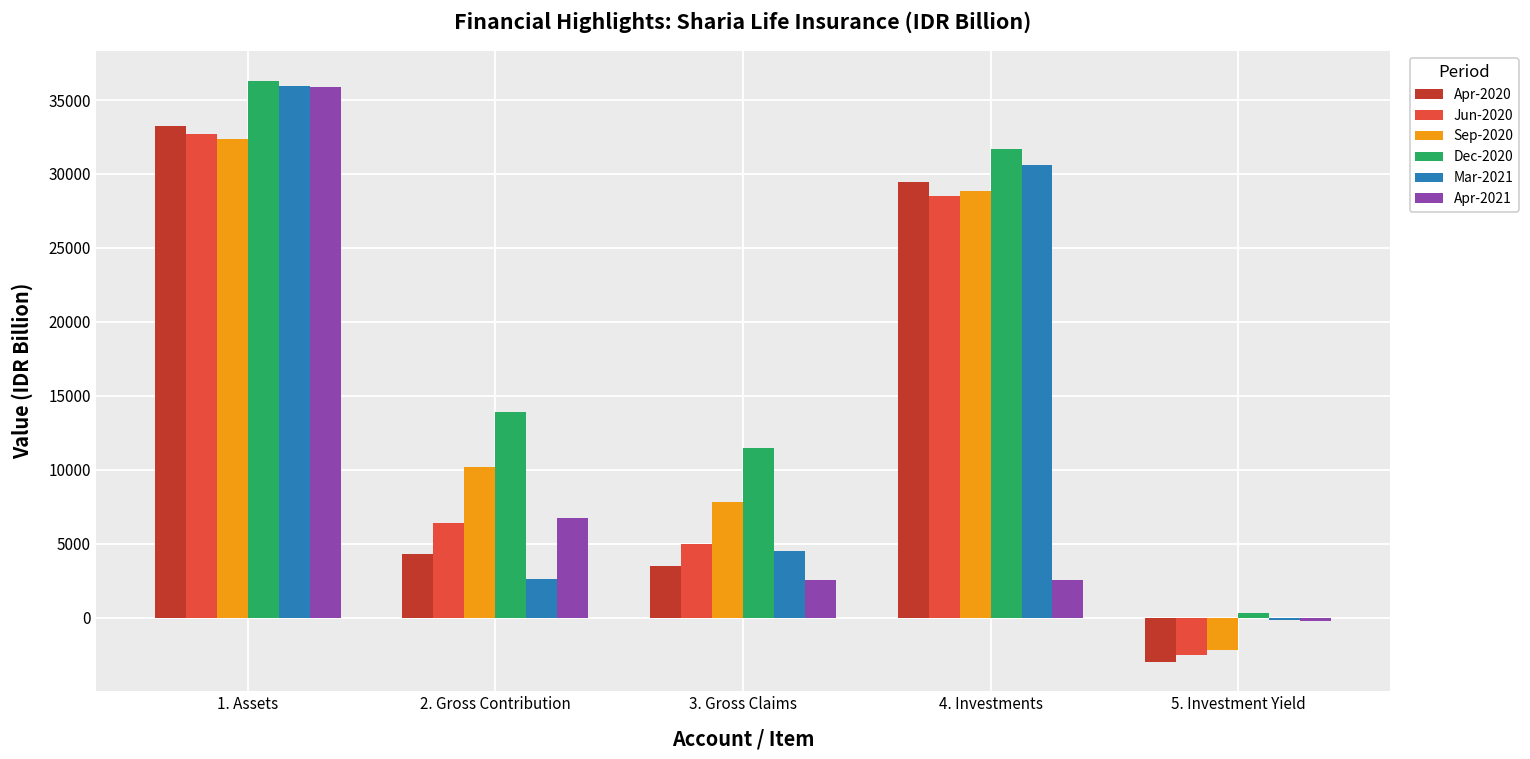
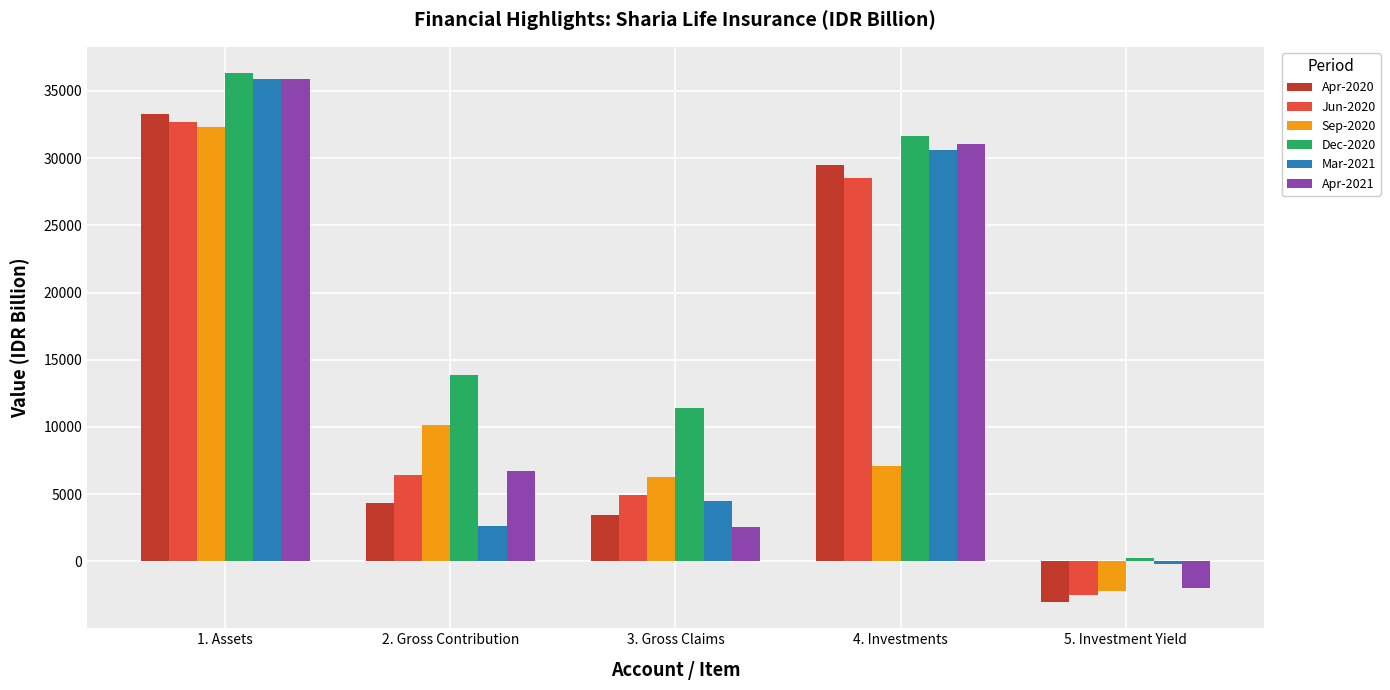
Sep-2020, 3. Gross Claims: 7800 -> 6300
Sep-2020, 4. Investments: 28800 -> 7100
Apr-2021, 4. Investments: 2500 -> 31100
Apr-2021, 5. Investment Yield: -300 -> -2000
